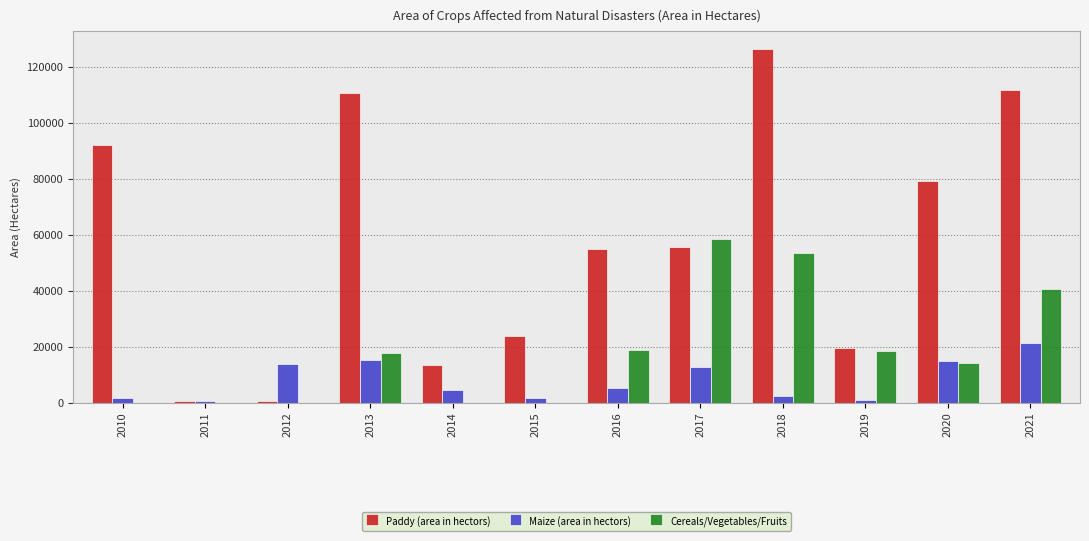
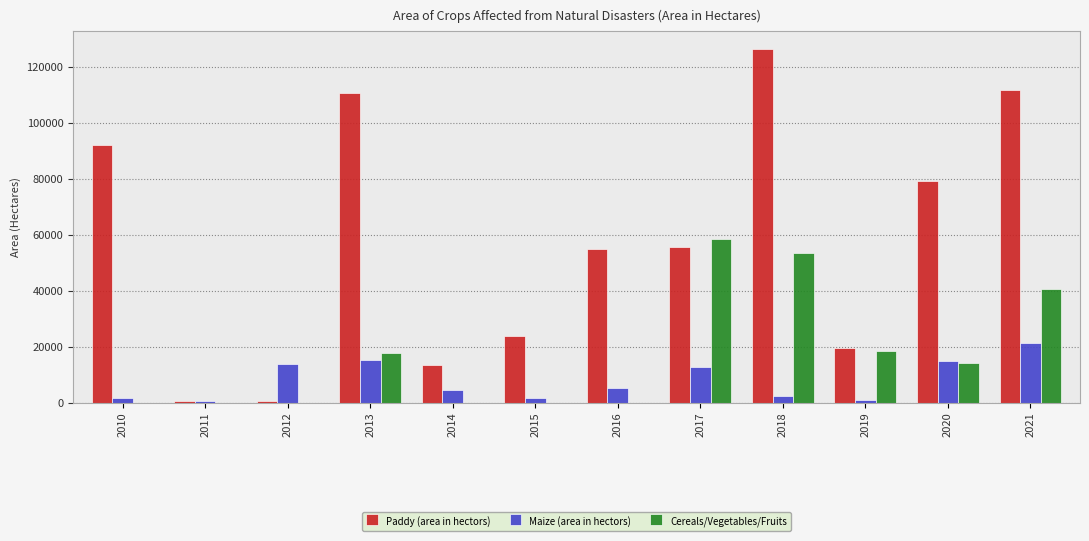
Cereals/Vegetables/Fruits, 2016: 19000 -> 0
